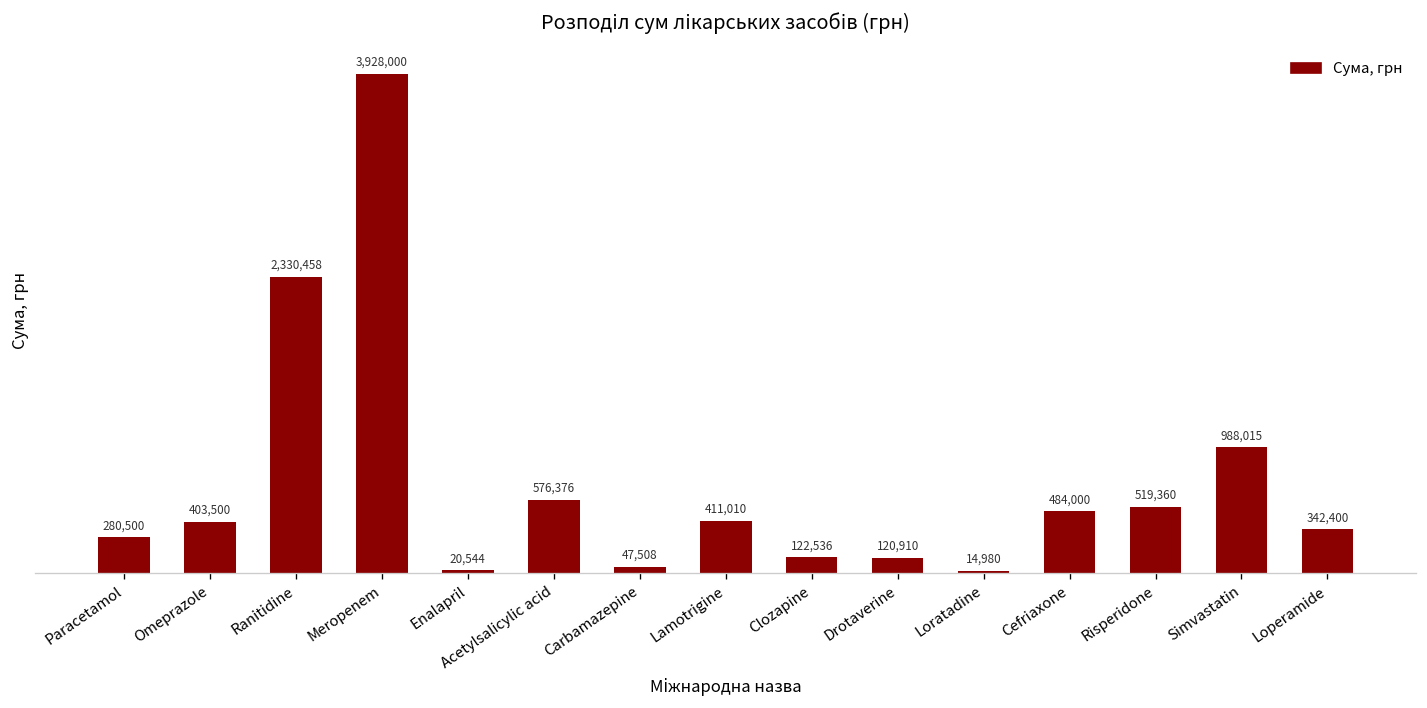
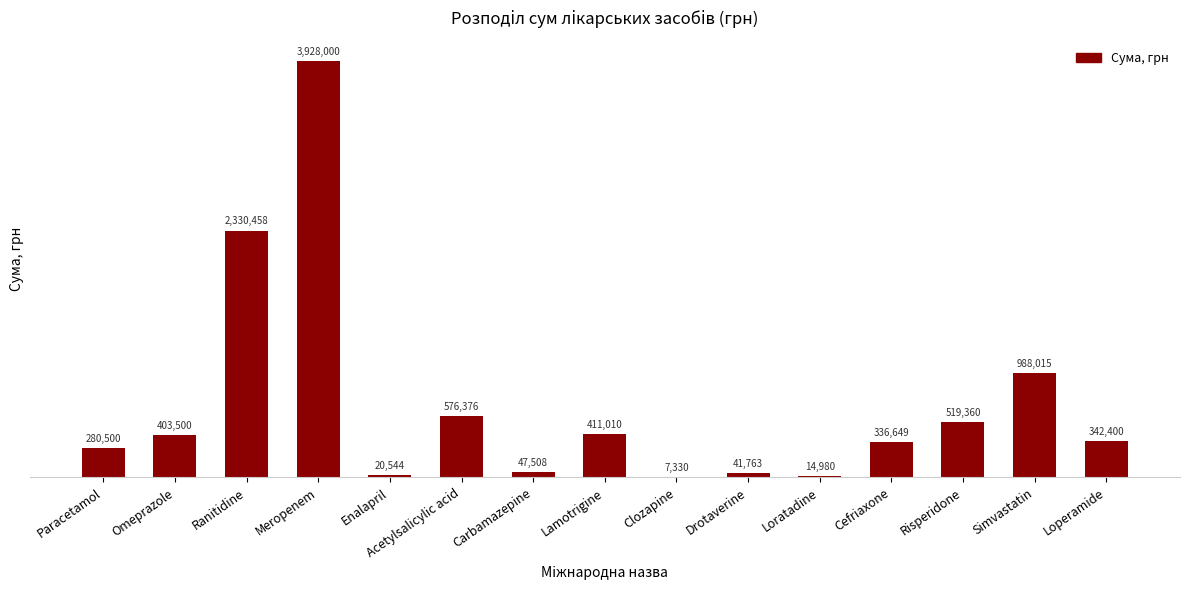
Clozapine: 122,536 -> 7,330
Drotaverine: 120,910 -> 41,763
Cefriaxone: 484,000 -> 336,649
